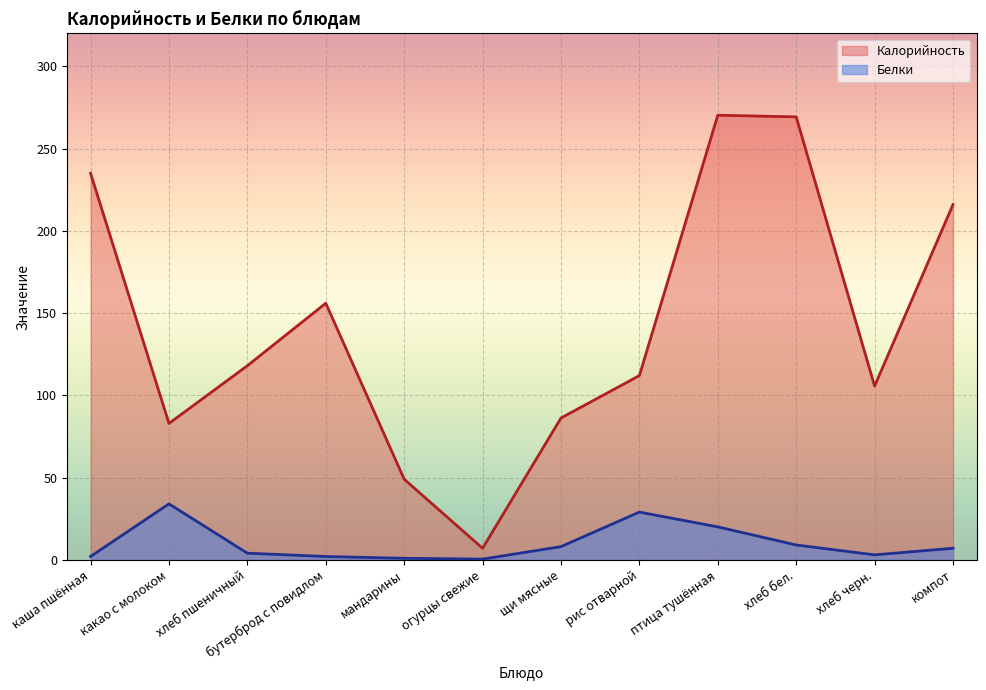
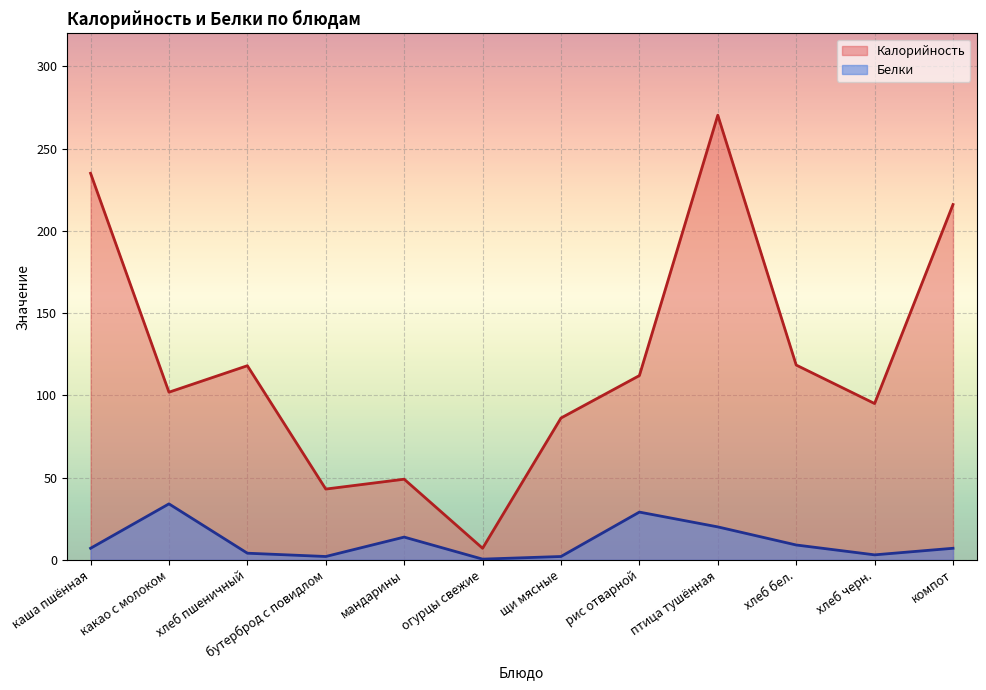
Белки, каша пшённая: 2 -> 7
Калорийность, какао с молоком: 83 -> 102
Калорийность, бутерброд с повидлом: 156 -> 43
Белки, мандарины: 1 -> 14
Белки, щи мясные: 8 -> 2
Калорийность, хлеб бел.: 269 -> 118
Калорийность, хлеб черн.: 106 -> 95
